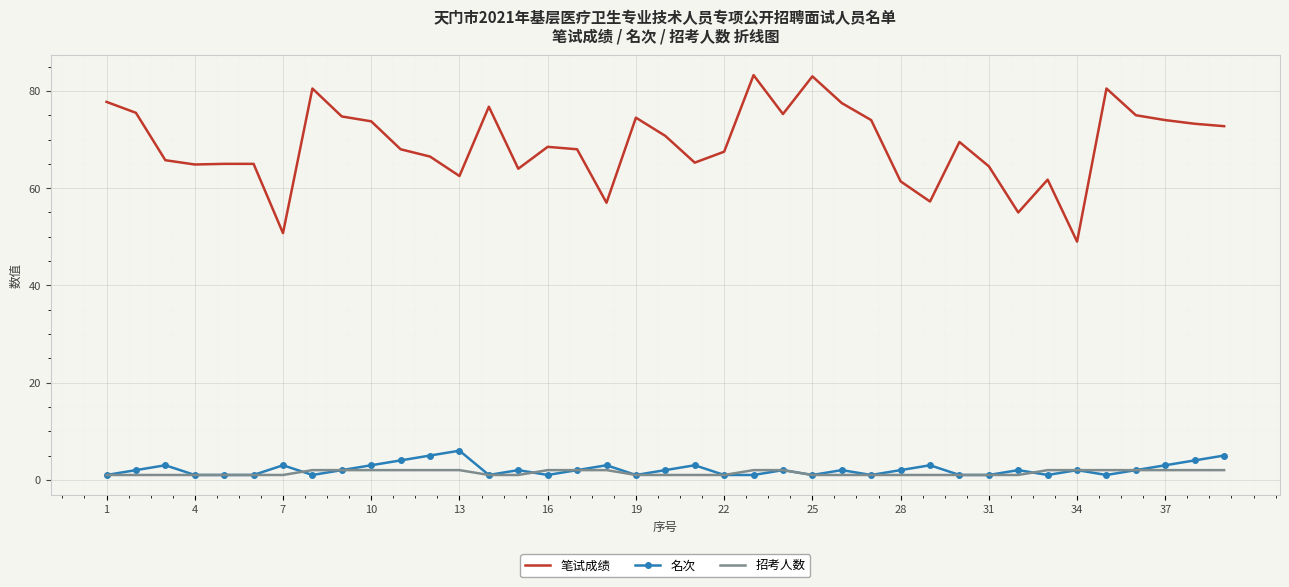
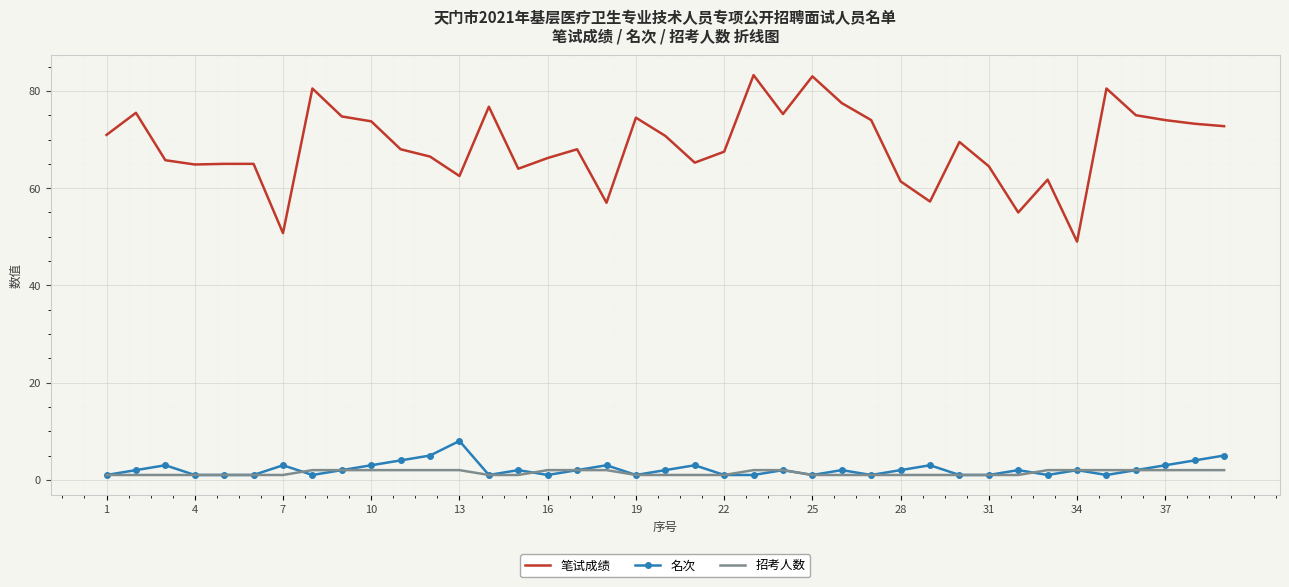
笔试成绩, 1: 78 -> 71
名次, 13: 6 -> 8
笔试成绩, 16: 69 -> 66
